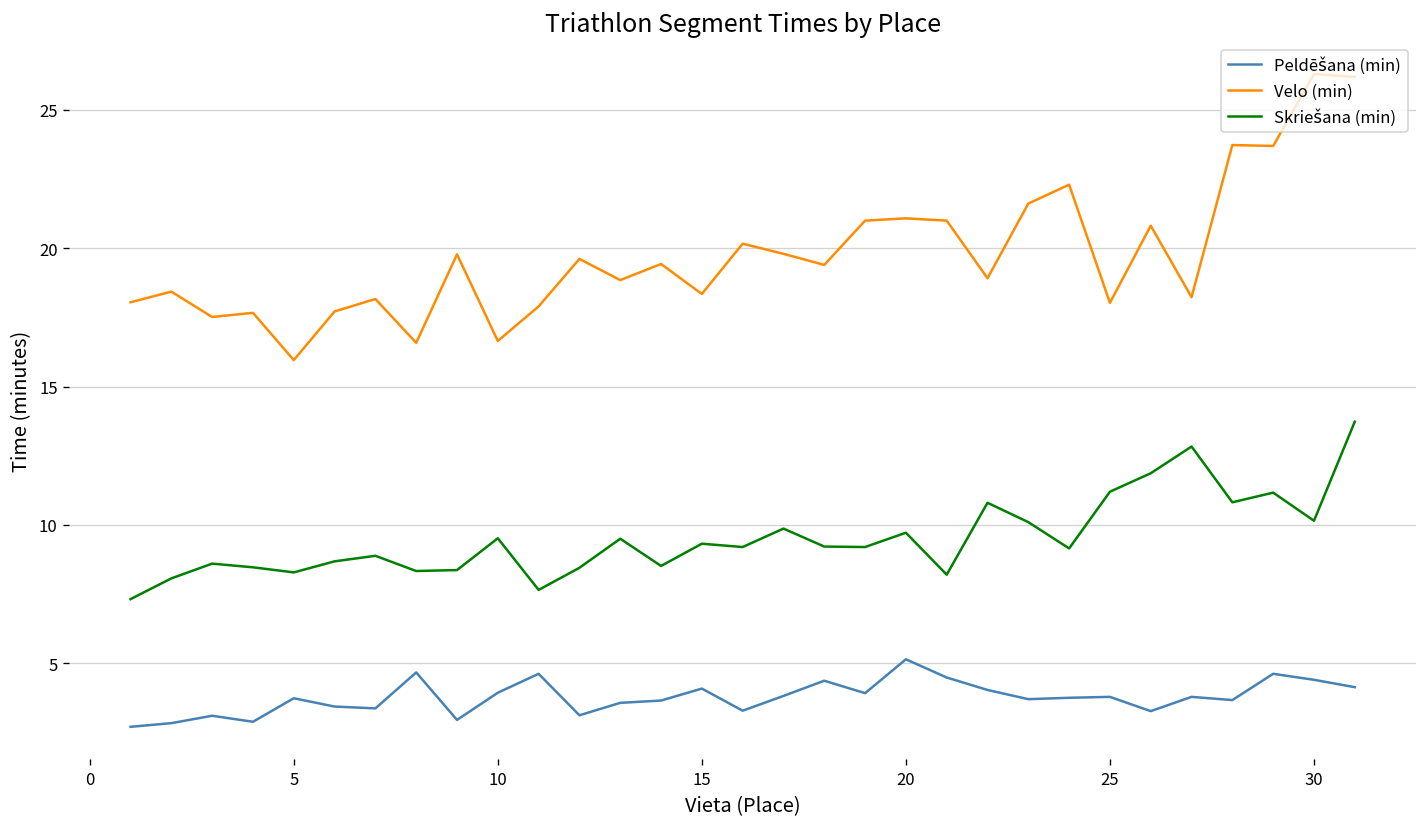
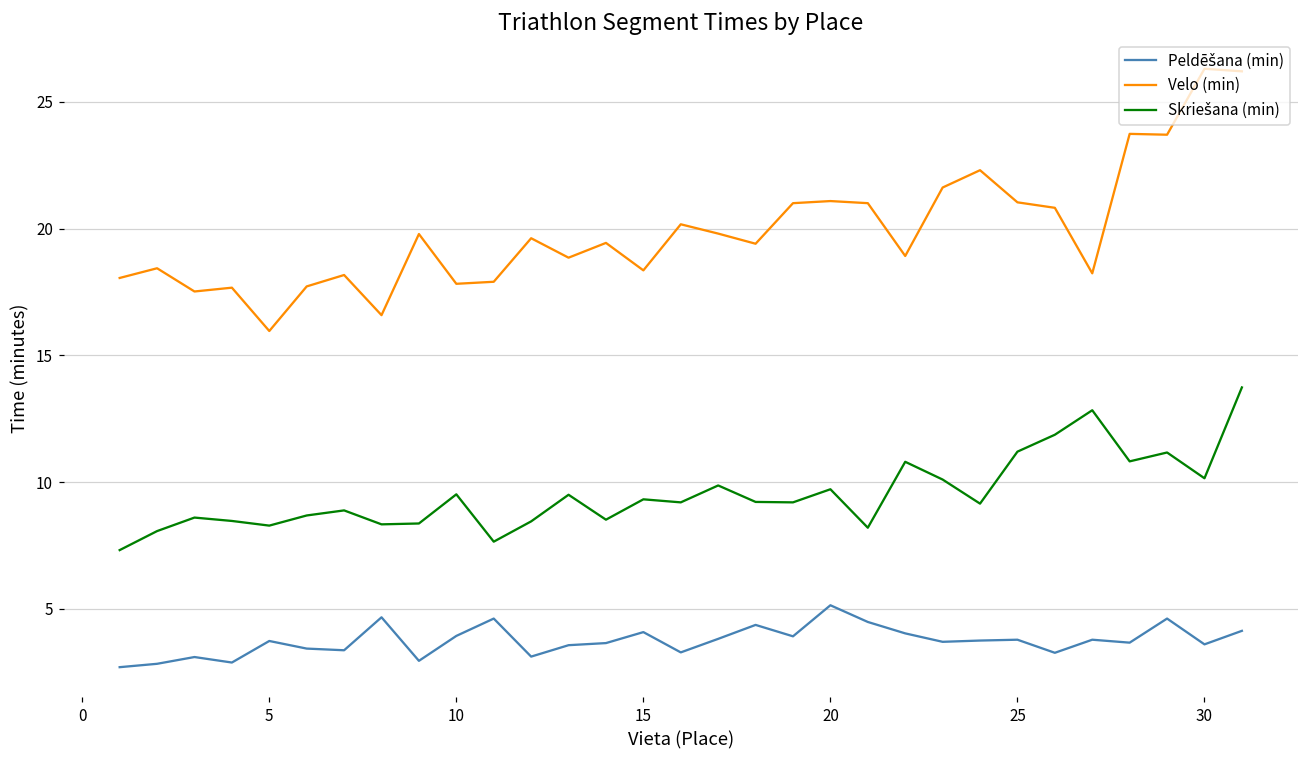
Velo (min), 10: 16.7 -> 17.8
Velo (min), 25: 18.0 -> 21.0
Peldēšana (min), 30: 4.4 -> 3.6
